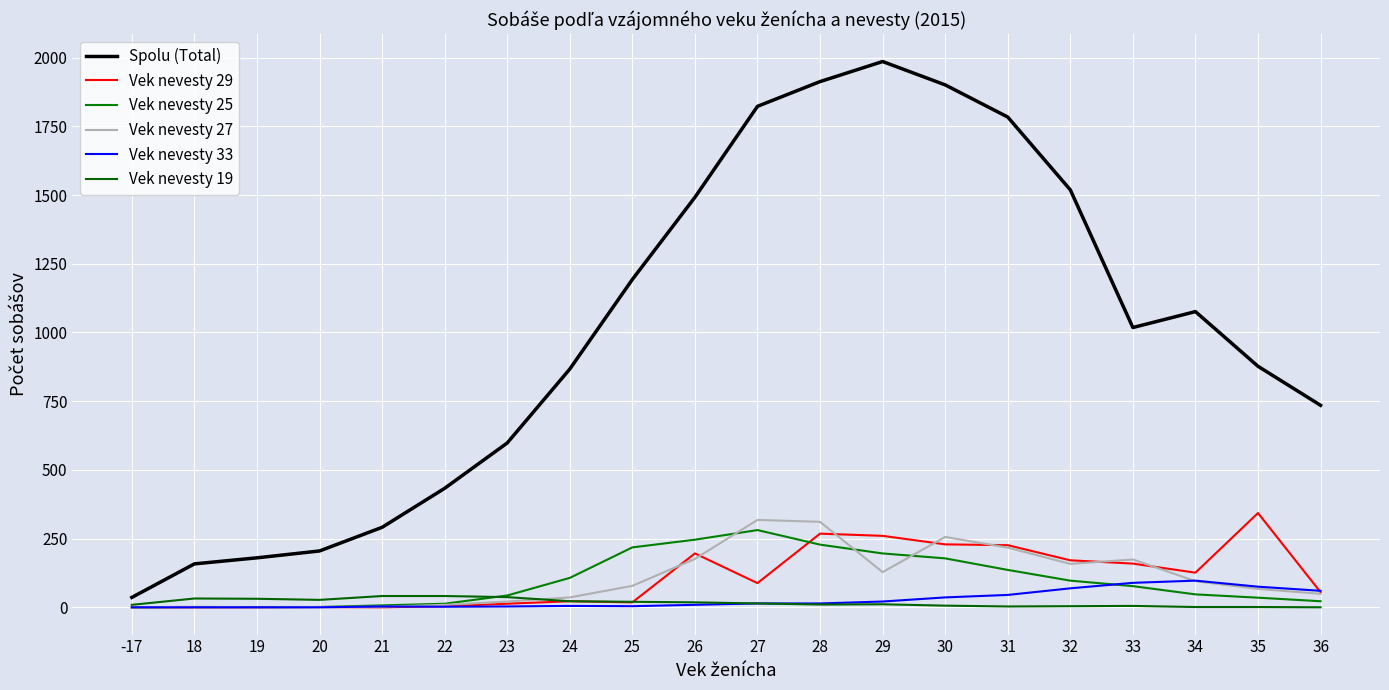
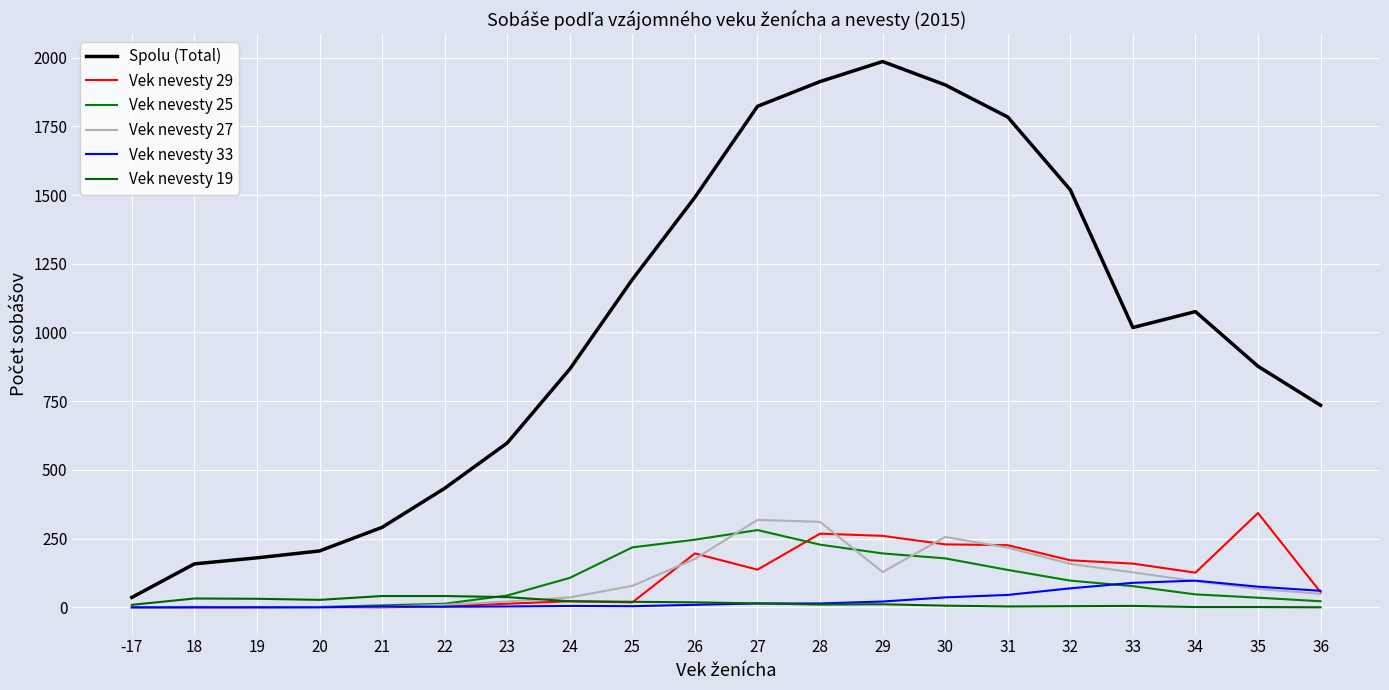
Vek nevesty 29, 27: 90 -> 140
Vek nevesty 27, 33: 170 -> 130
